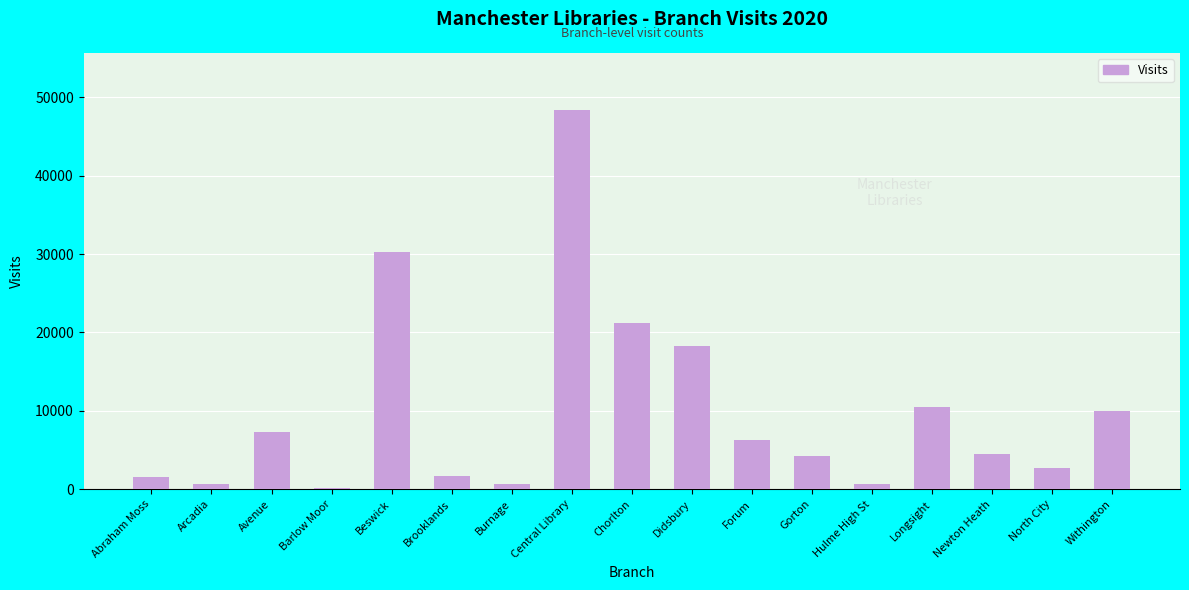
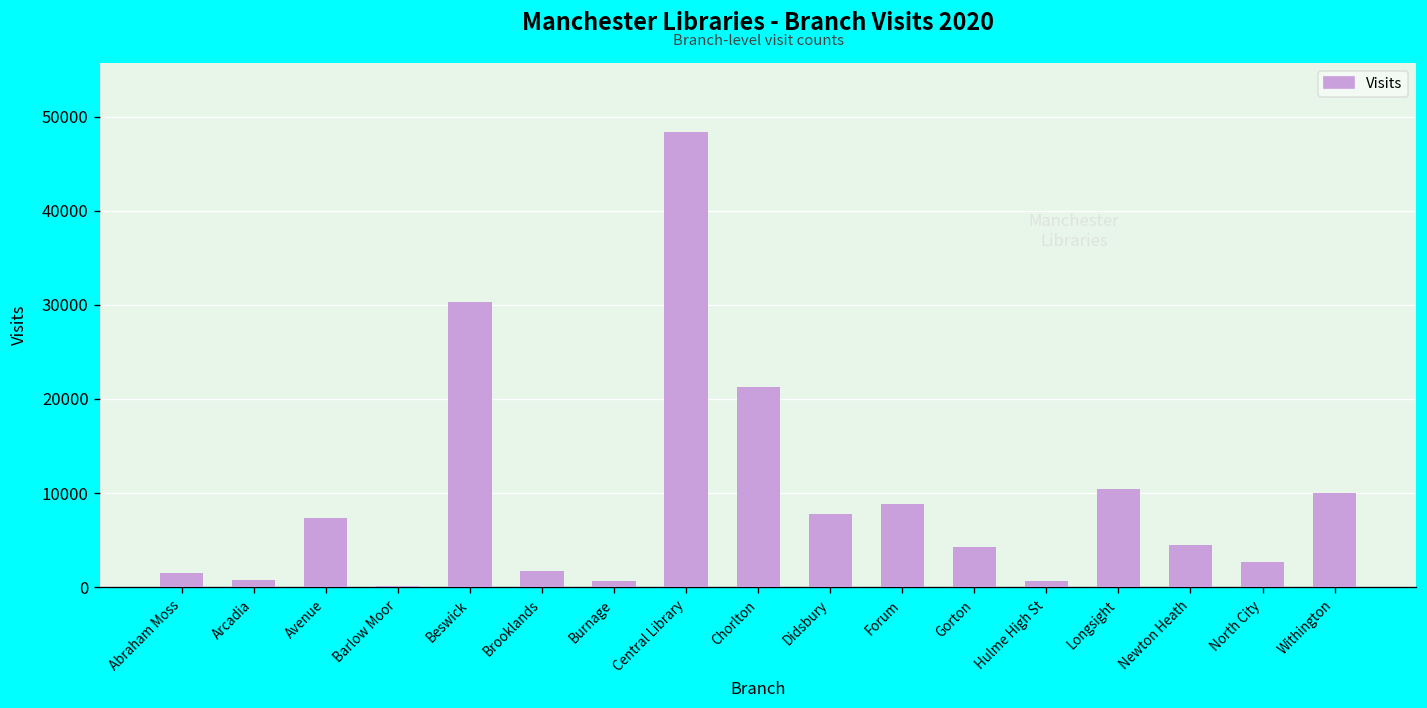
Didsbury: 18000 -> 8000
Forum: 6000 -> 9000
